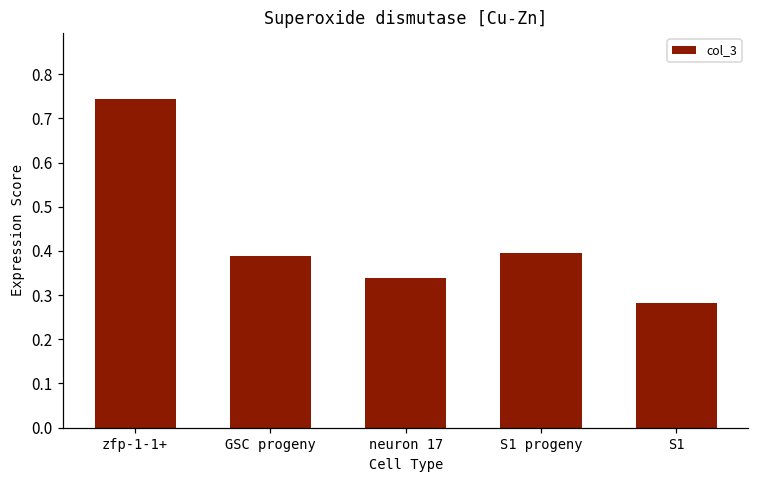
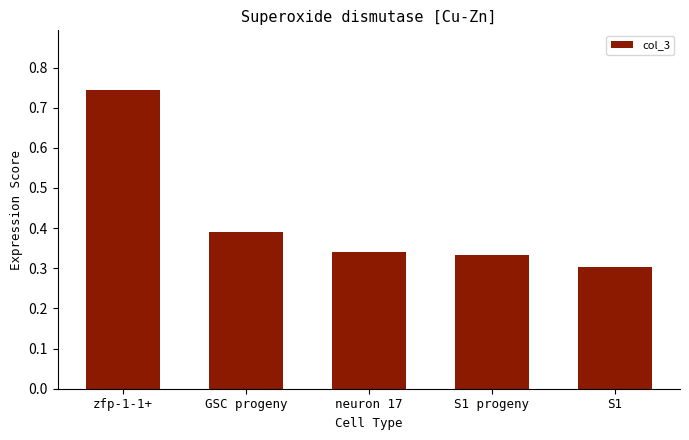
S1 progeny: 0.39 -> 0.33
S1: 0.28 -> 0.30
